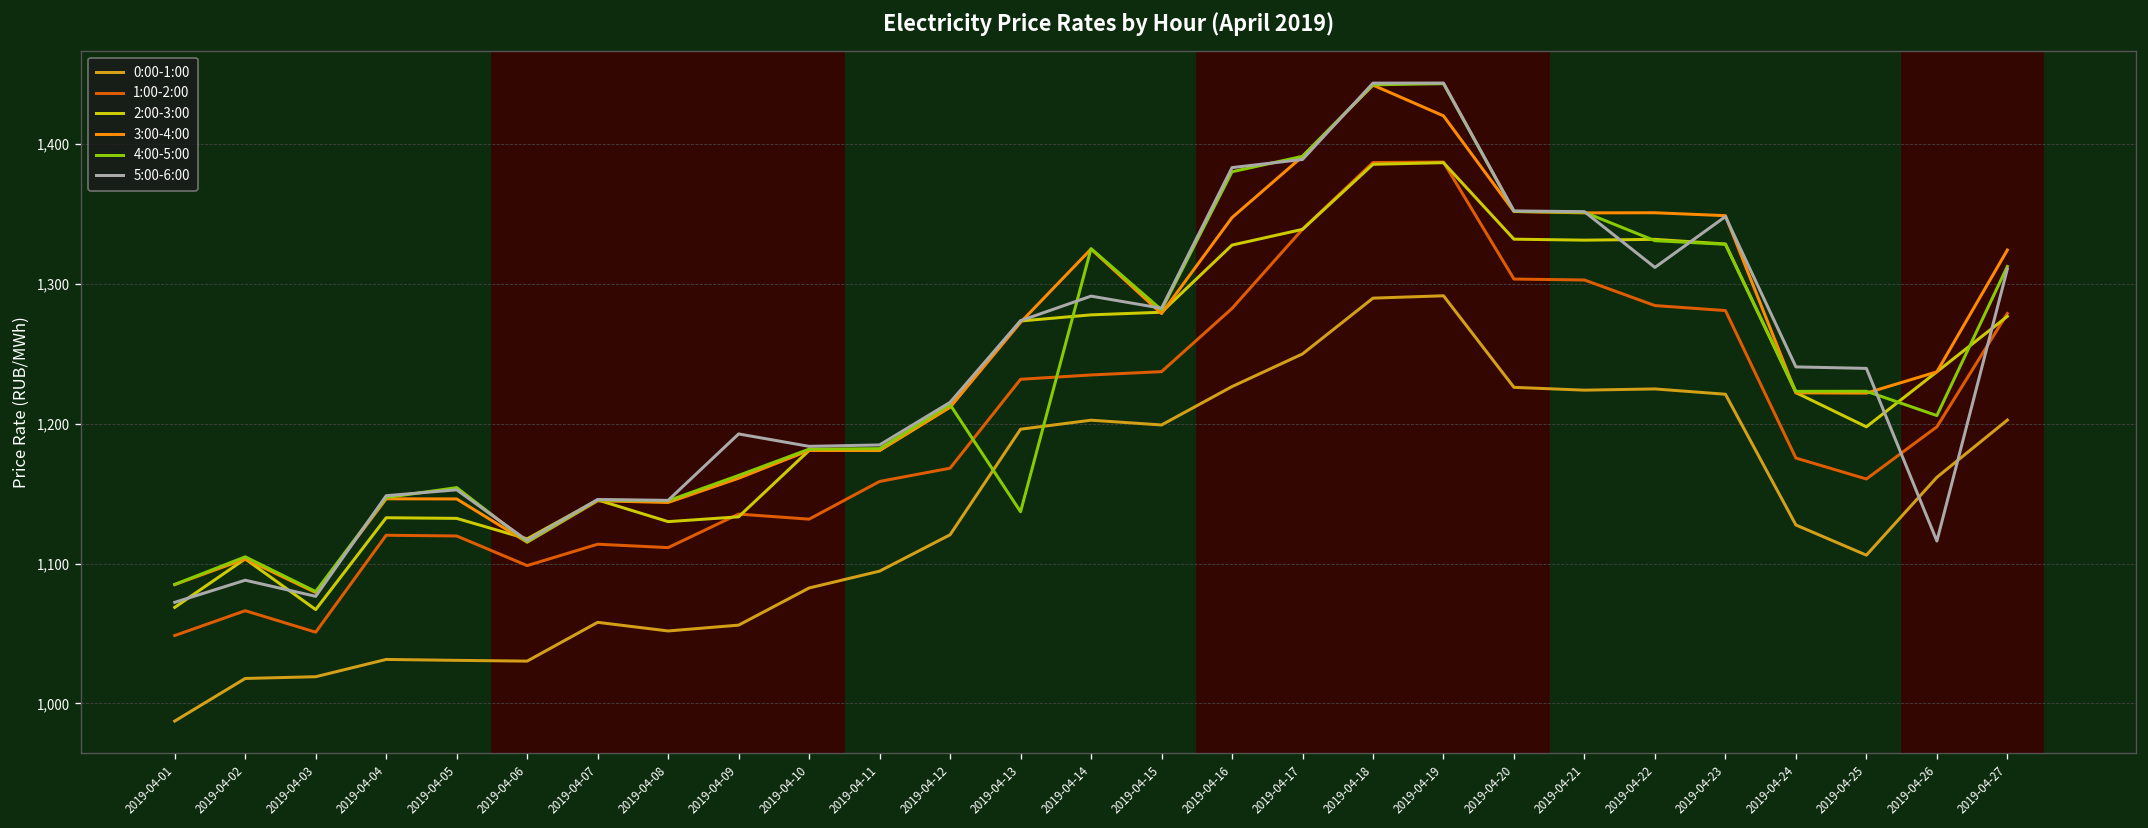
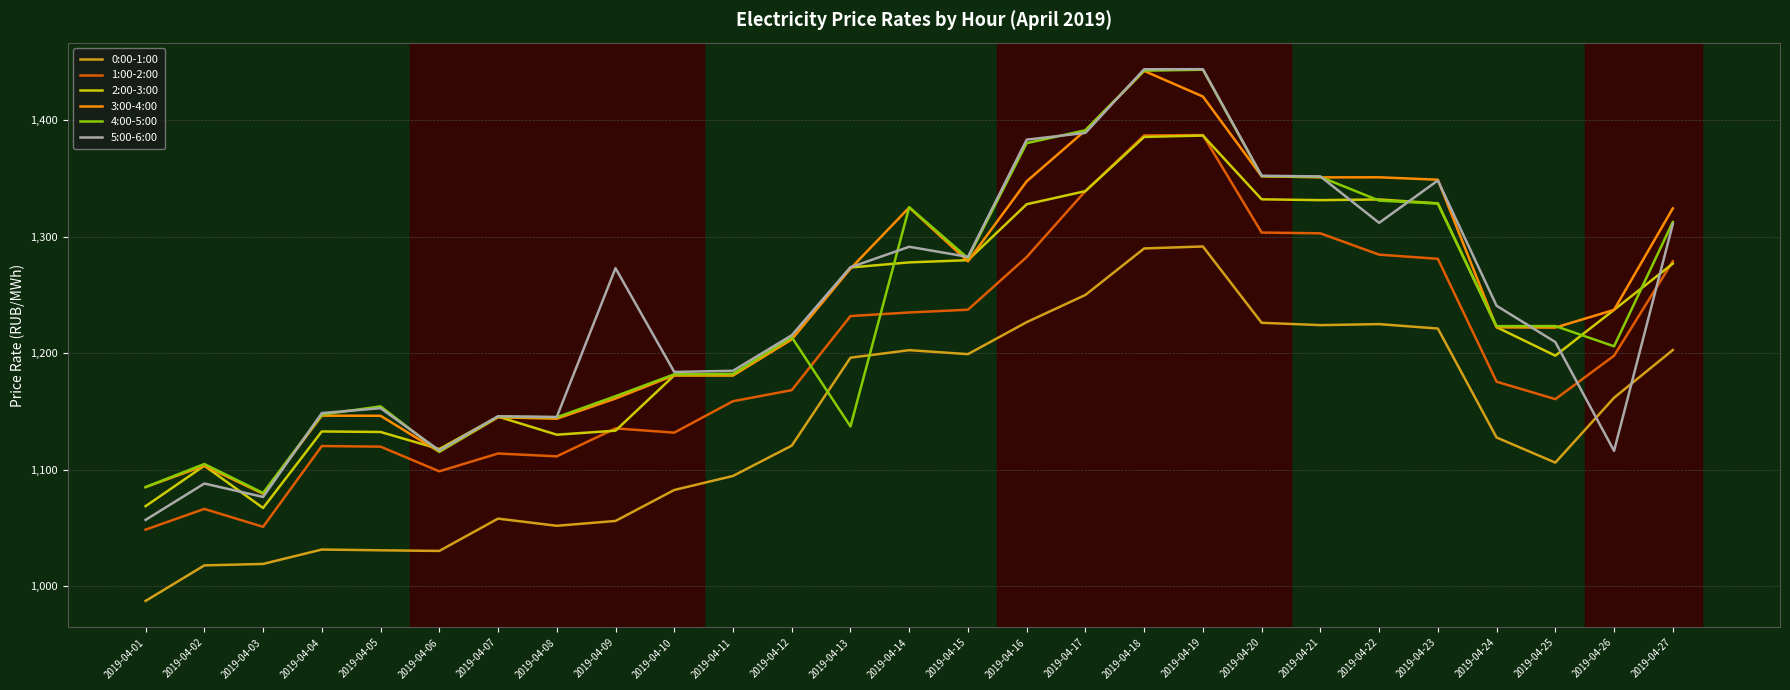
5:00-6:00, 2019-04-01: 1,072 -> 1,057
5:00-6:00, 2019-04-09: 1,193 -> 1,273
5:00-6:00, 2019-04-25: 1,240 -> 1,209
